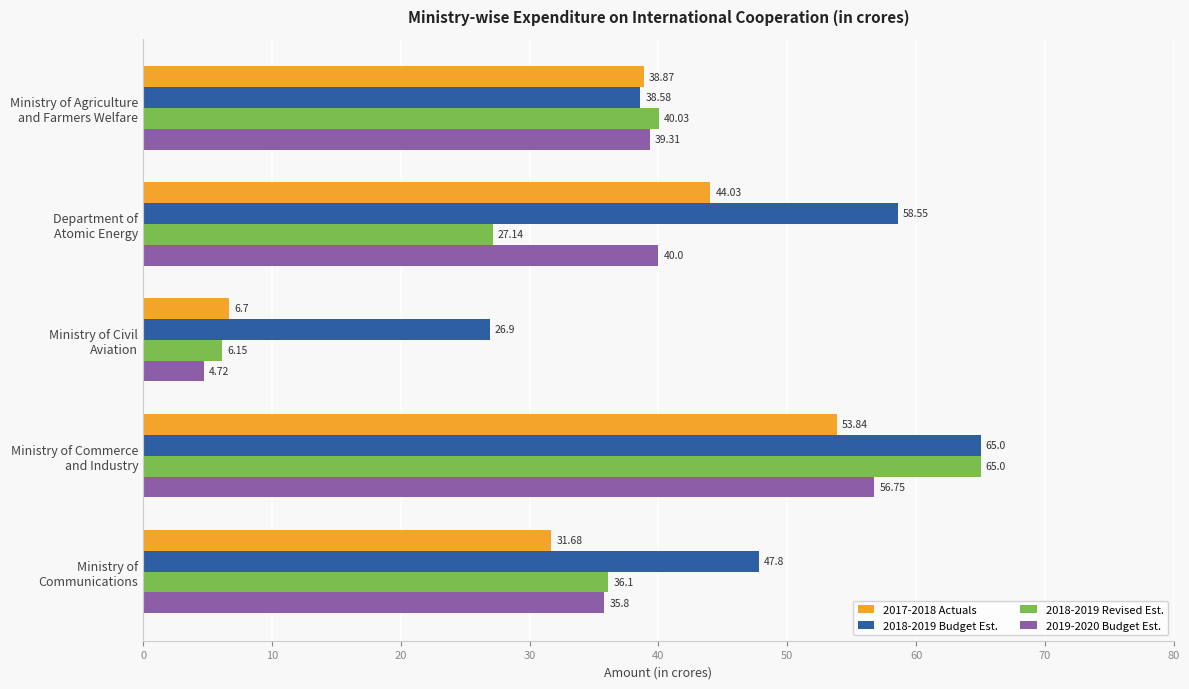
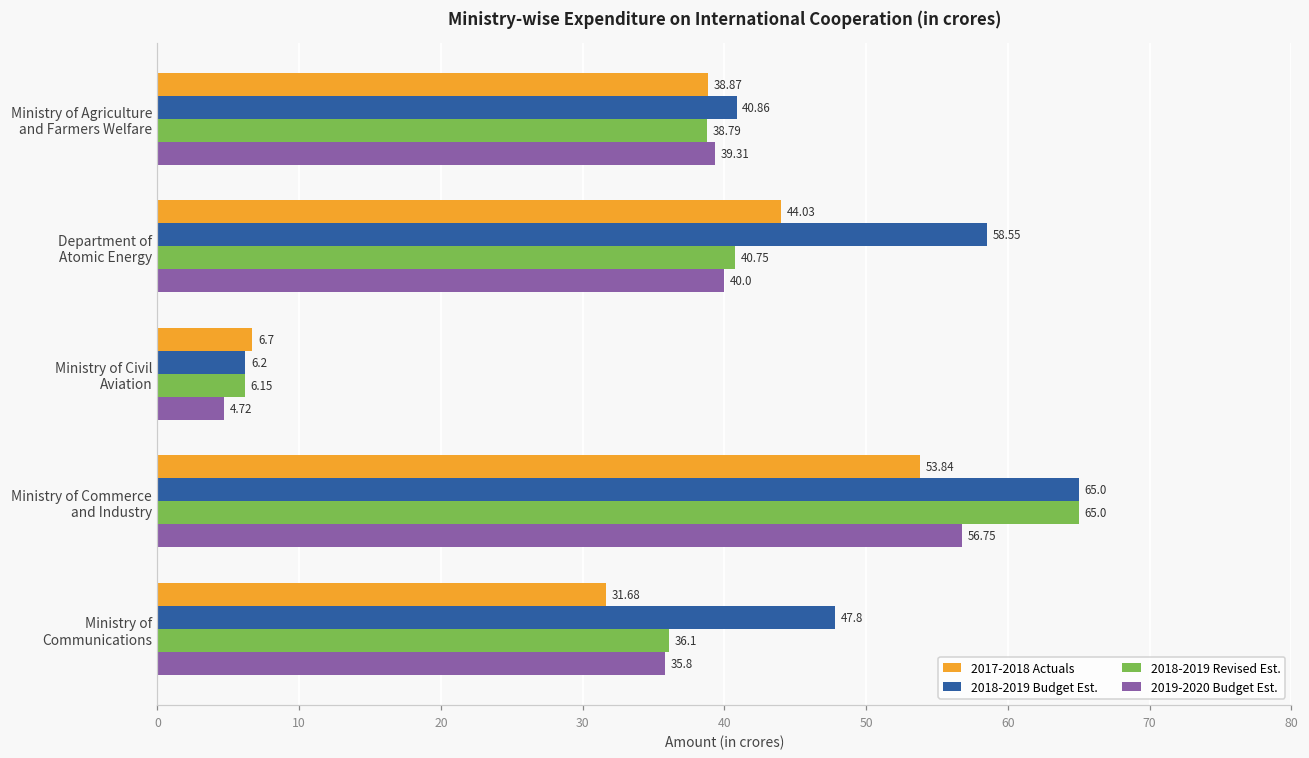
2018-2019 Budget Est., Ministry of Agriculture and Farmers Welfare: 38.58 -> 40.86
2018-2019 Revised Est., Ministry of Agriculture and Farmers Welfare: 40.03 -> 38.79
2018-2019 Revised Est., Department of Atomic Energy: 27.14 -> 40.75
2018-2019 Budget Est., Ministry of Civil Aviation: 26.9 -> 6.2
